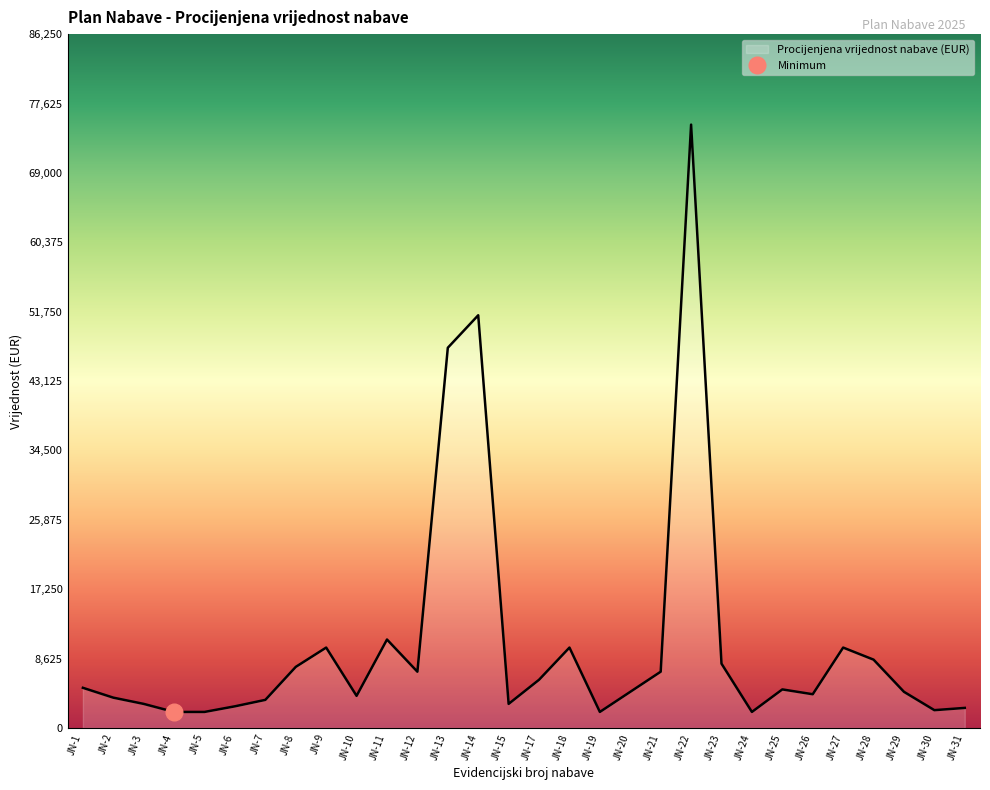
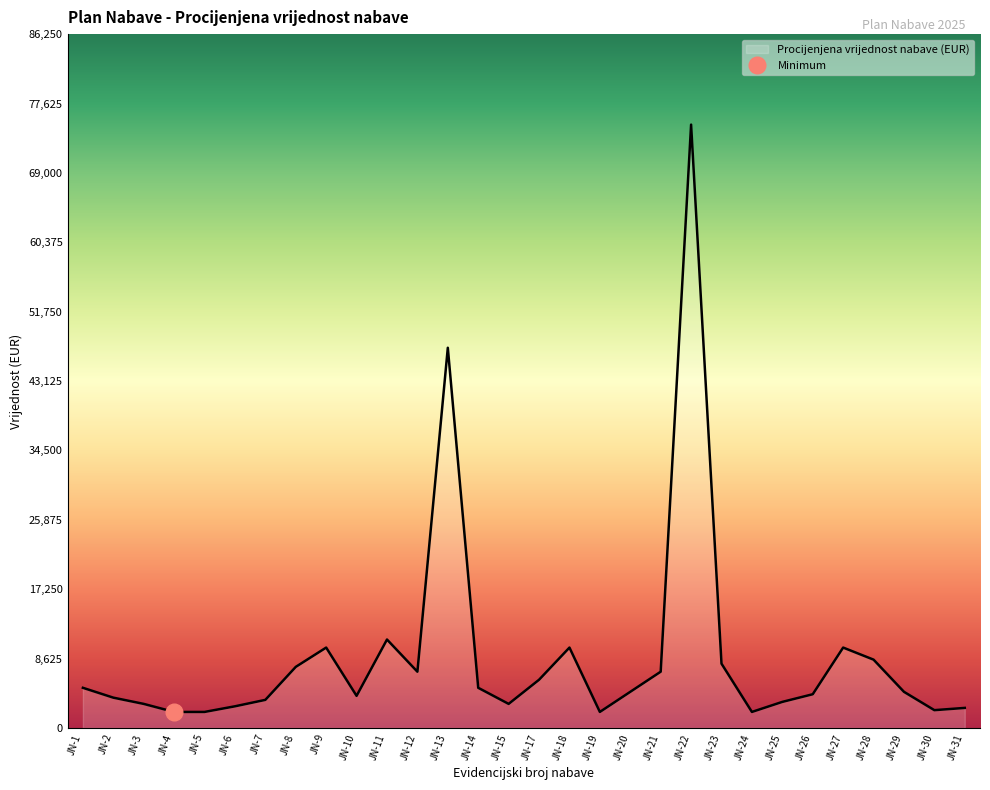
Procijenjena vrijednost nabave (EUR), JN-14: 51,000 -> 5,000
Procijenjena vrijednost nabave (EUR), JN-25: 5,000 -> 3,000
